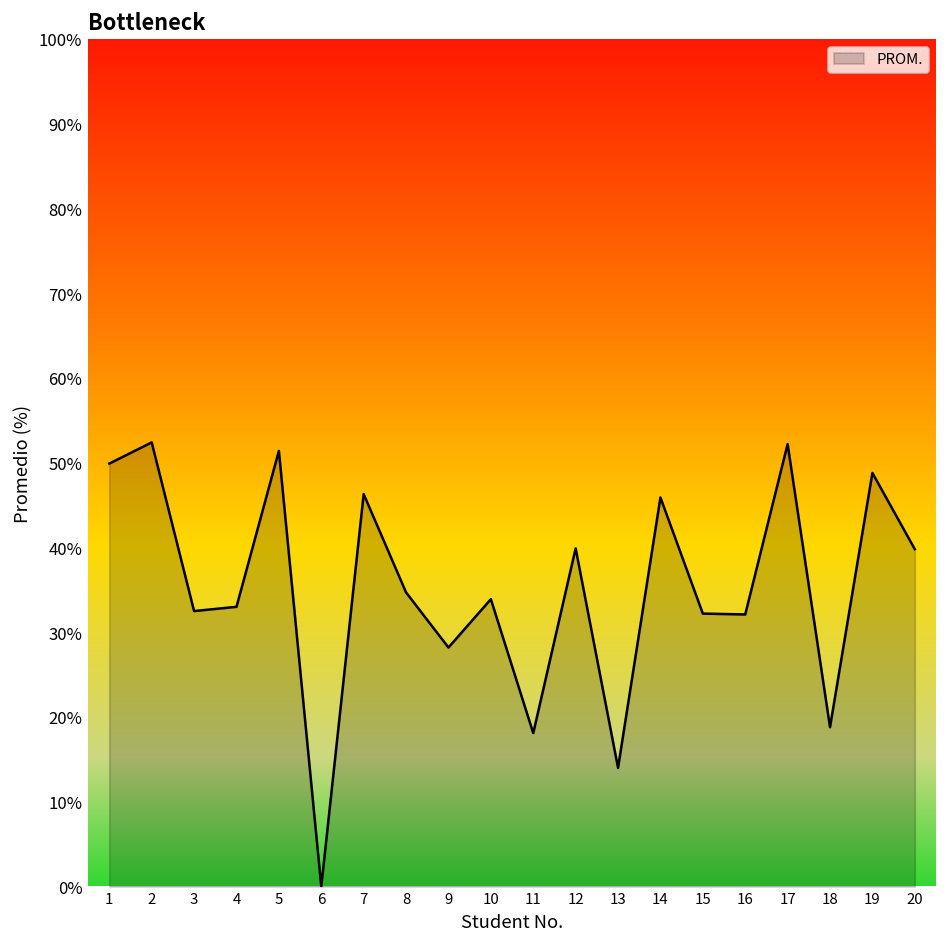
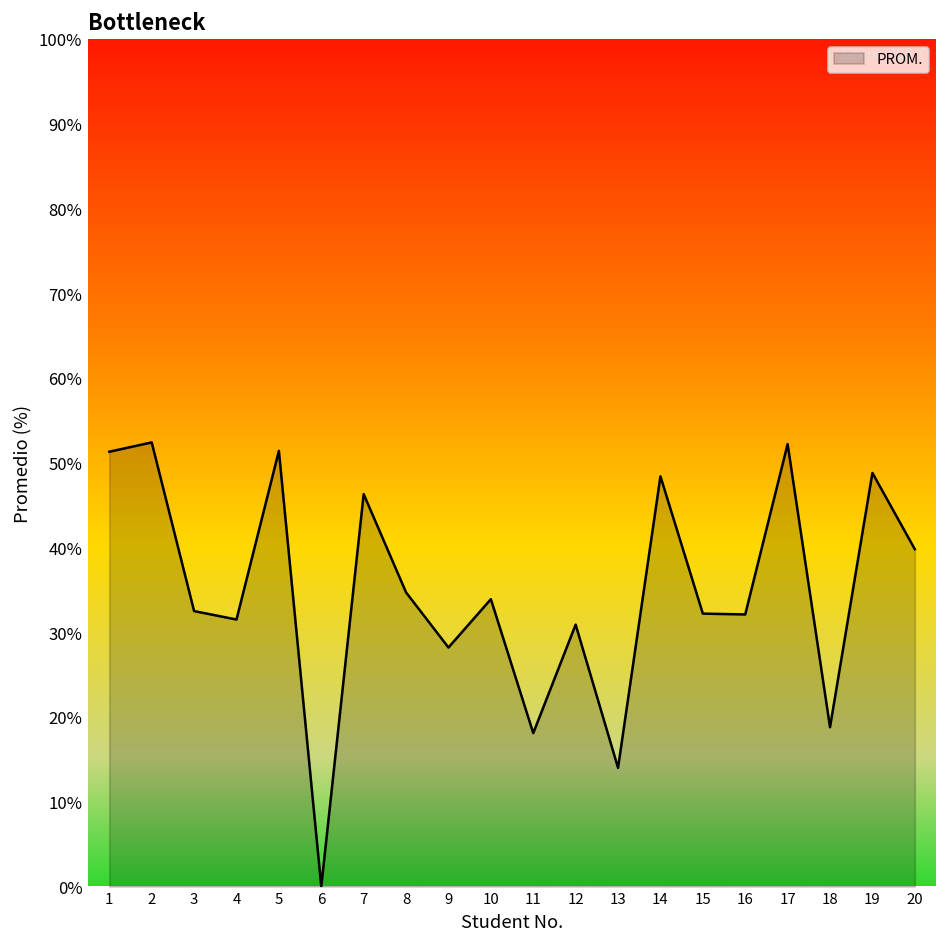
1: 50% -> 51%
4: 33% -> 32%
12: 40% -> 31%
14: 46% -> 48%
